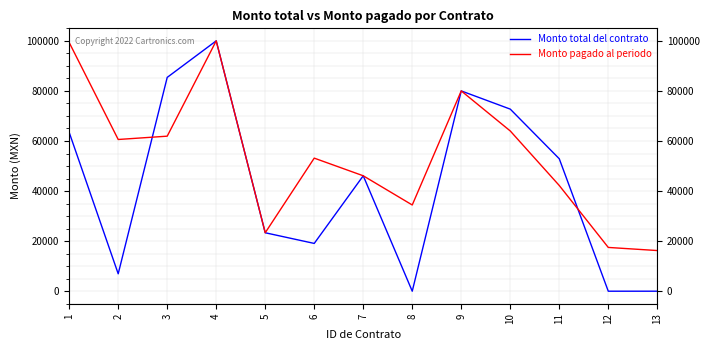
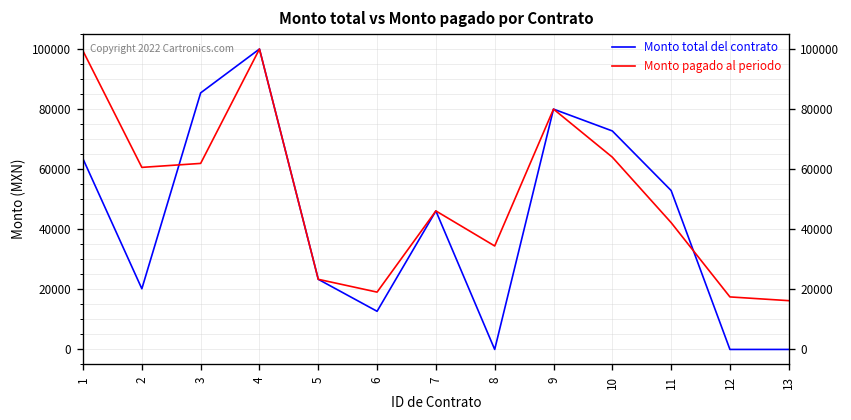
Monto total del contrato, 2: 7000 -> 20000
Monto total del contrato, 6: 19000 -> 13000
Monto pagado al periodo, 6: 53000 -> 19000
